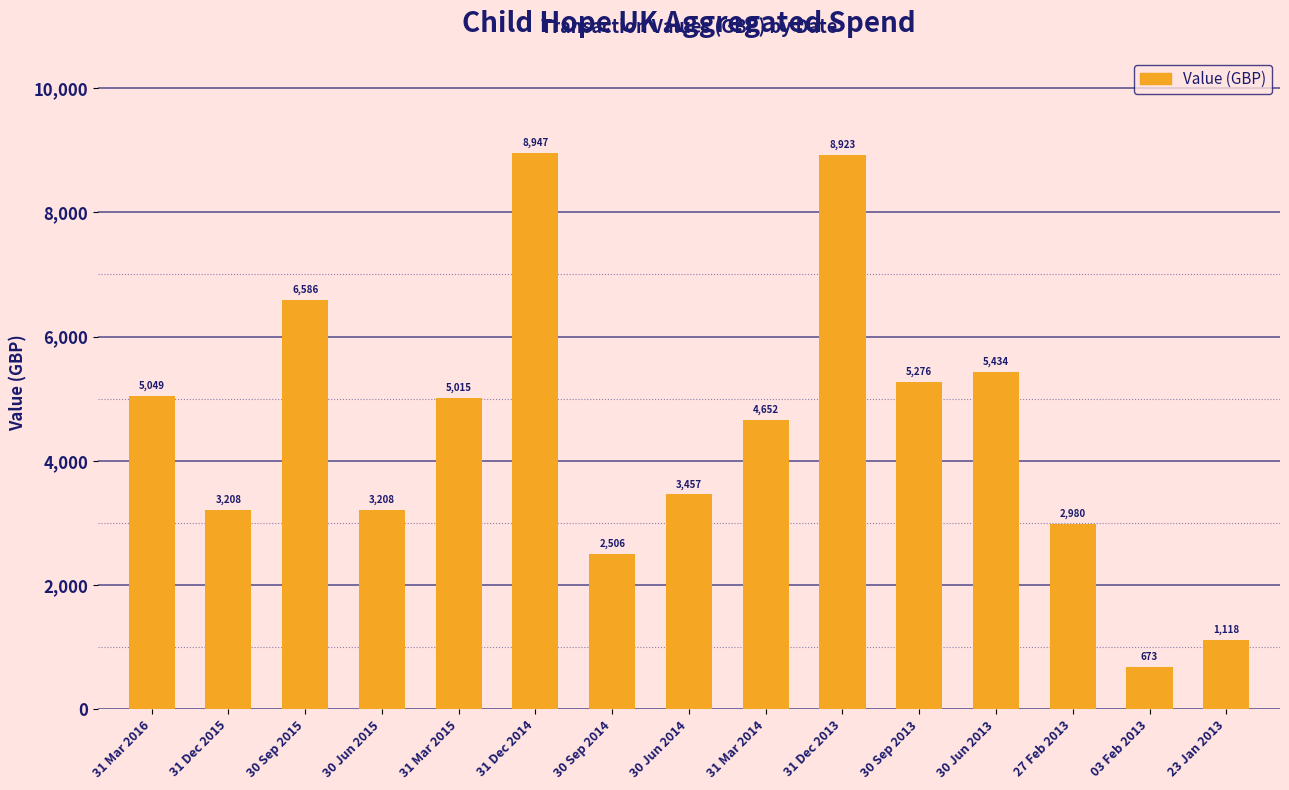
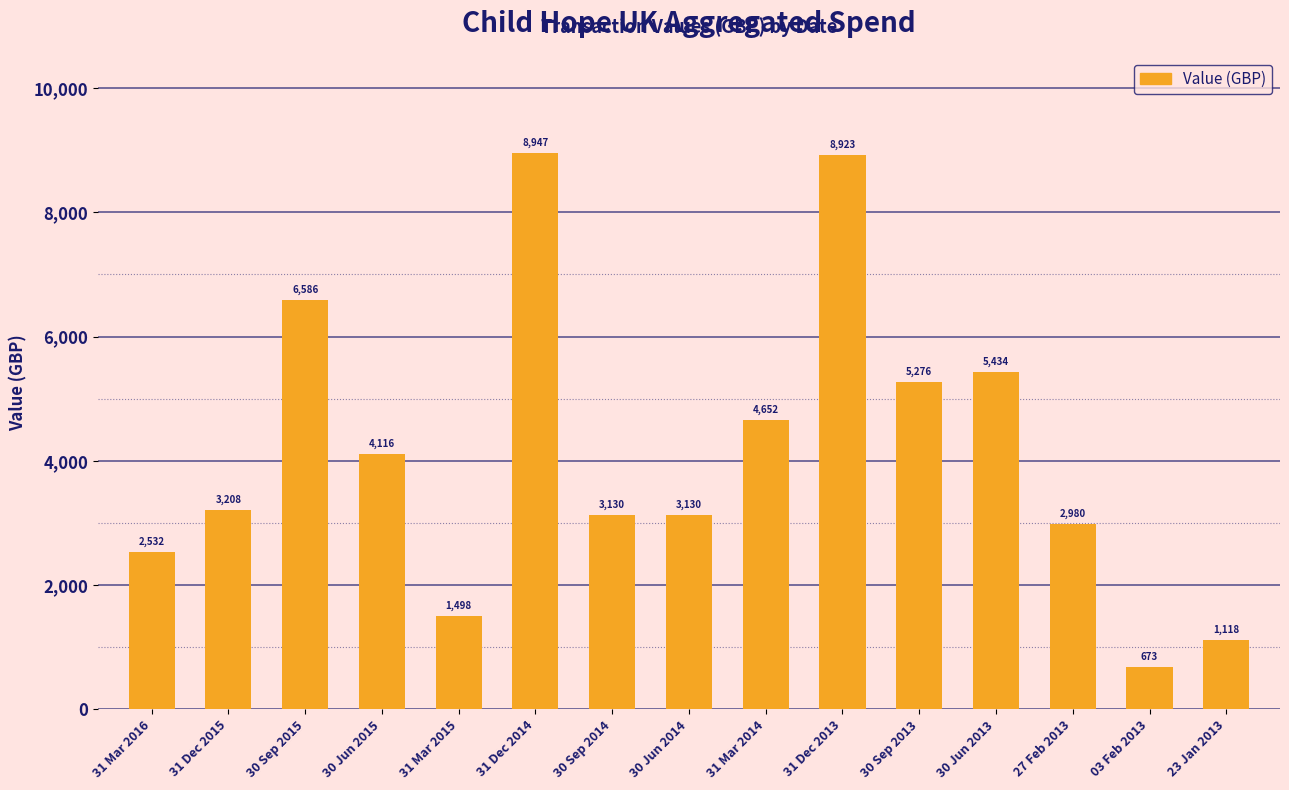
31 Mar 2016: 5,049 -> 2,532
30 Jun 2015: 3,208 -> 4,116
31 Mar 2015: 5,015 -> 1,498
30 Sep 2014: 2,506 -> 3,130
30 Jun 2014: 3,457 -> 3,130
